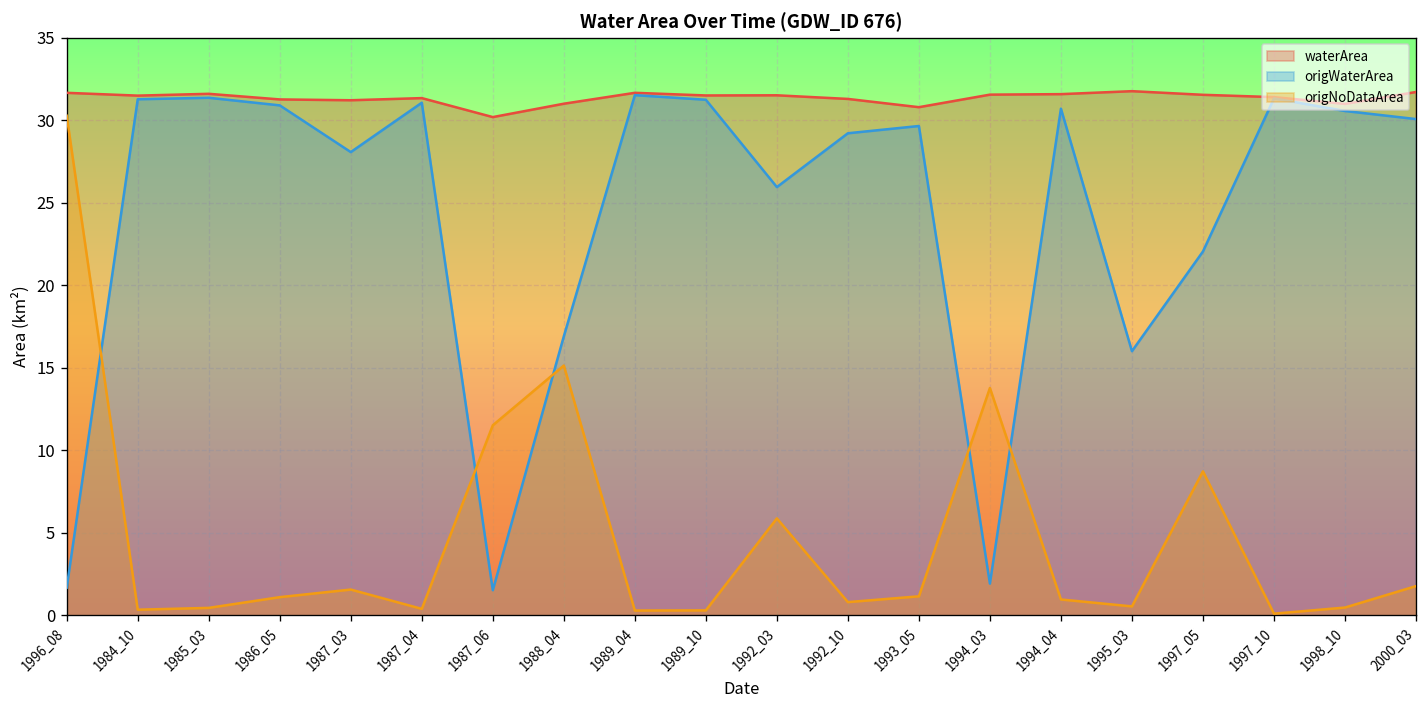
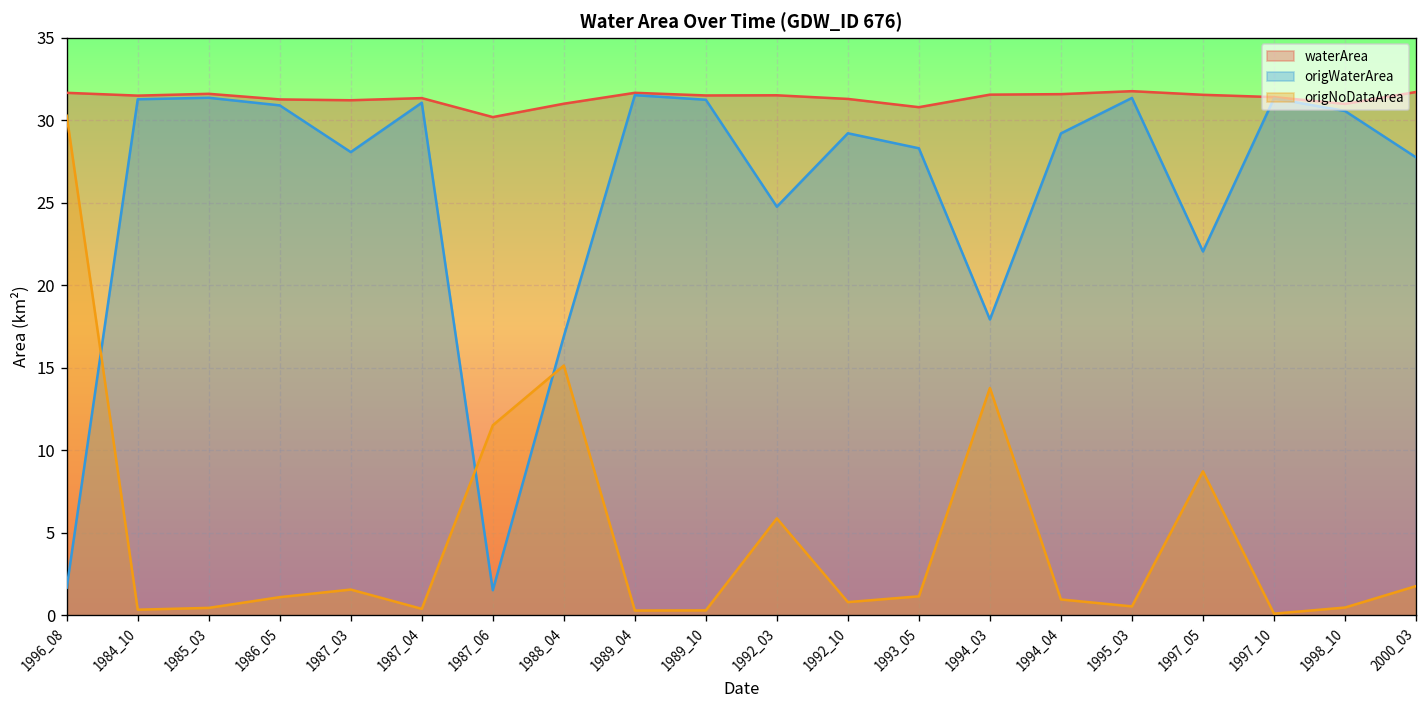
origWaterArea, 1992_03: 26.0 -> 24.8
origWaterArea, 1993_05: 29.7 -> 28.3
origWaterArea, 1994_03: 1.9 -> 17.9
origWaterArea, 1994_04: 30.7 -> 29.2
origWaterArea, 1995_03: 16.0 -> 31.4
origWaterArea, 2000_03: 30.1 -> 27.8
